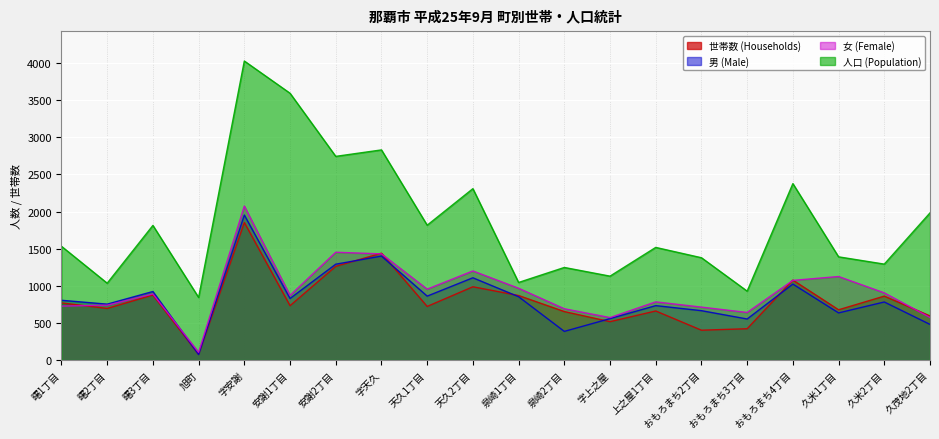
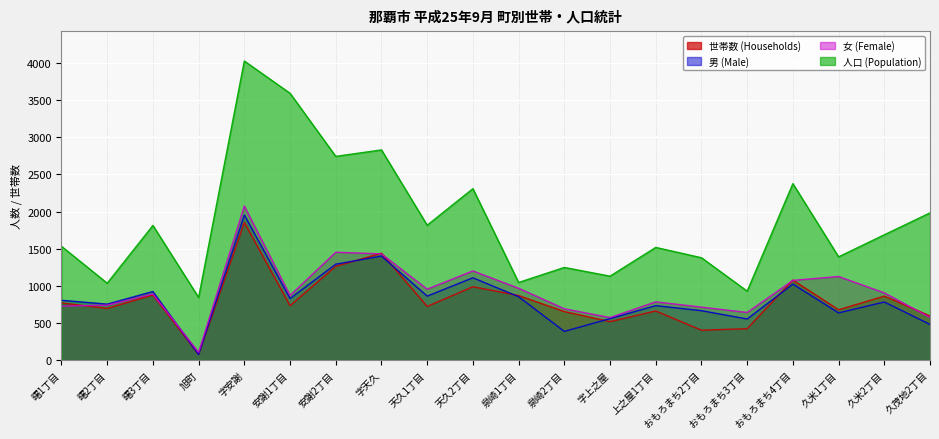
人口 (Population), 久米2丁目: 1300 -> 1700
